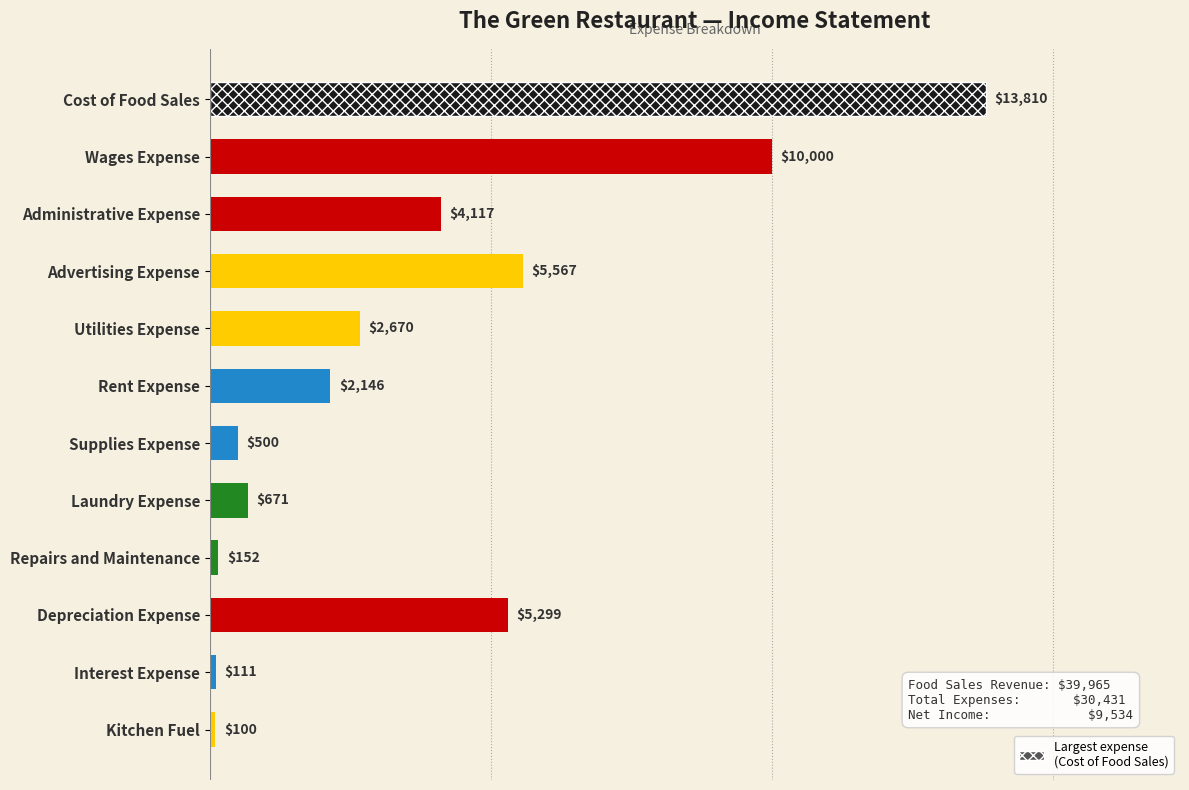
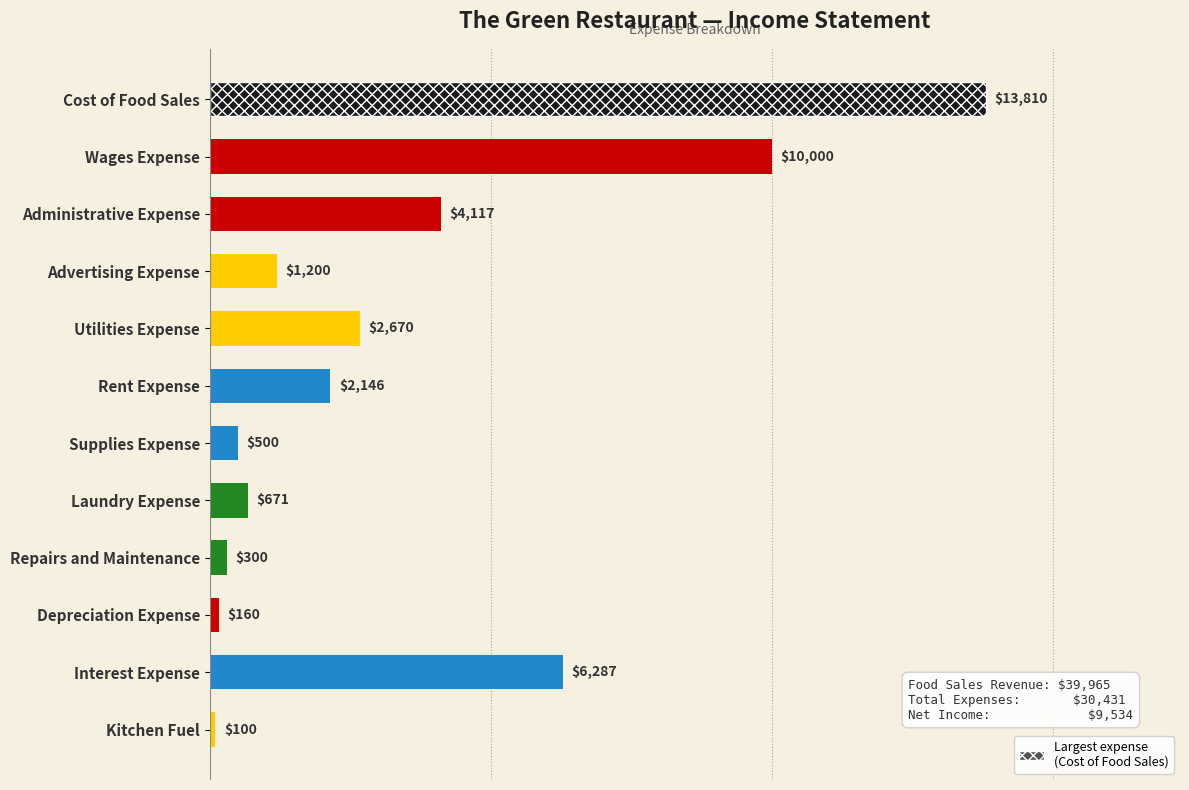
Advertising Expense: $5,567 -> $1,200
Repairs and Maintenance: $152 -> $300
Depreciation Expense: $5,299 -> $160
Interest Expense: $111 -> $6,287
